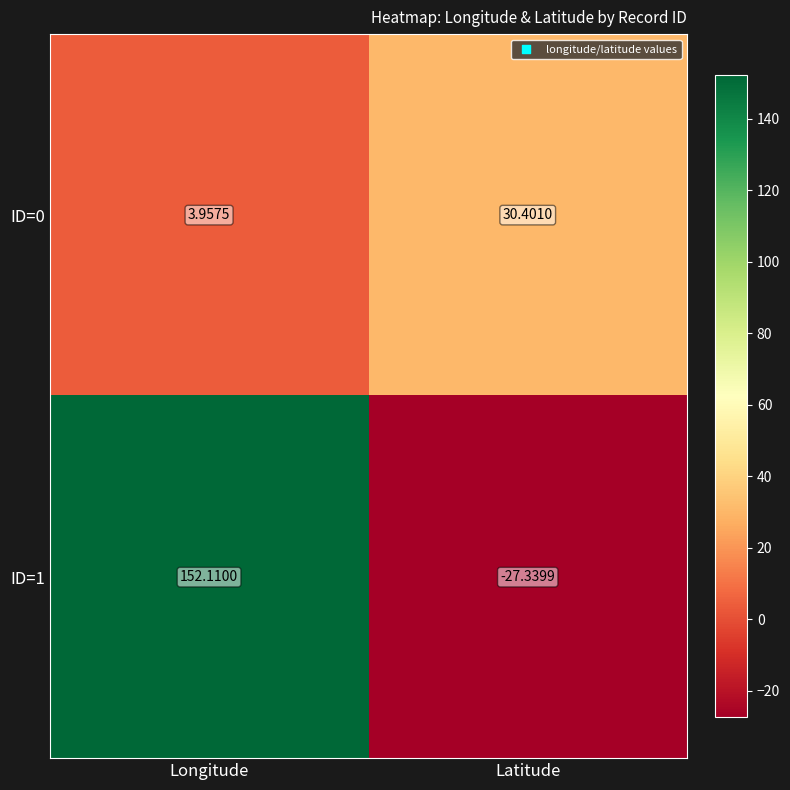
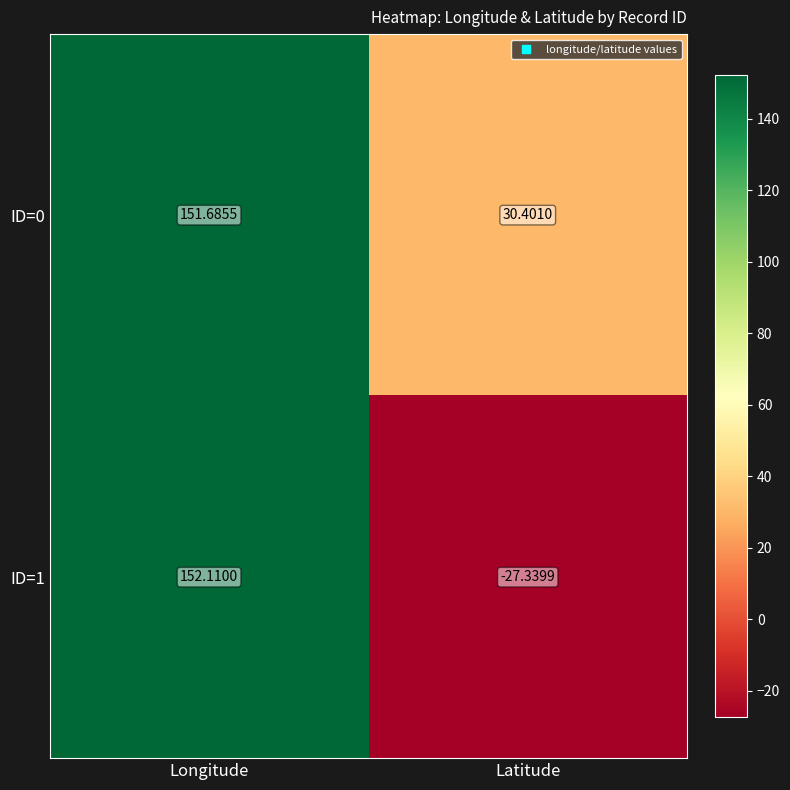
ID=0, Longitude: 3.9575 -> 151.6855
